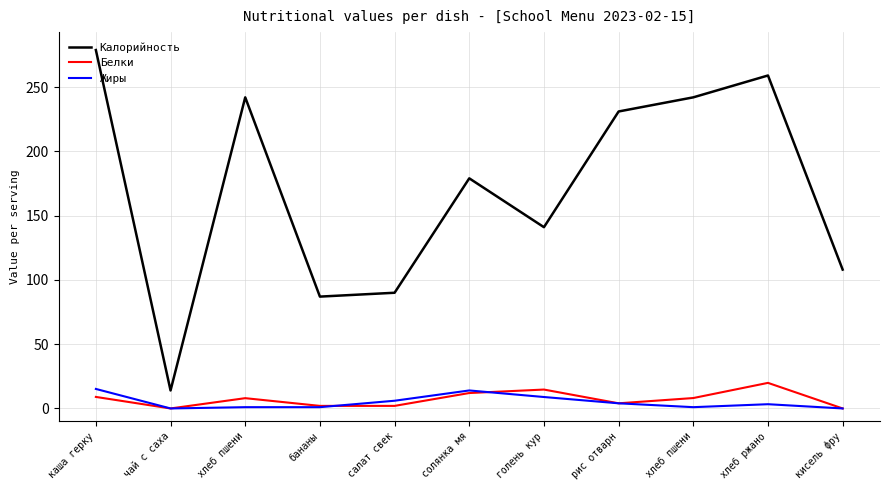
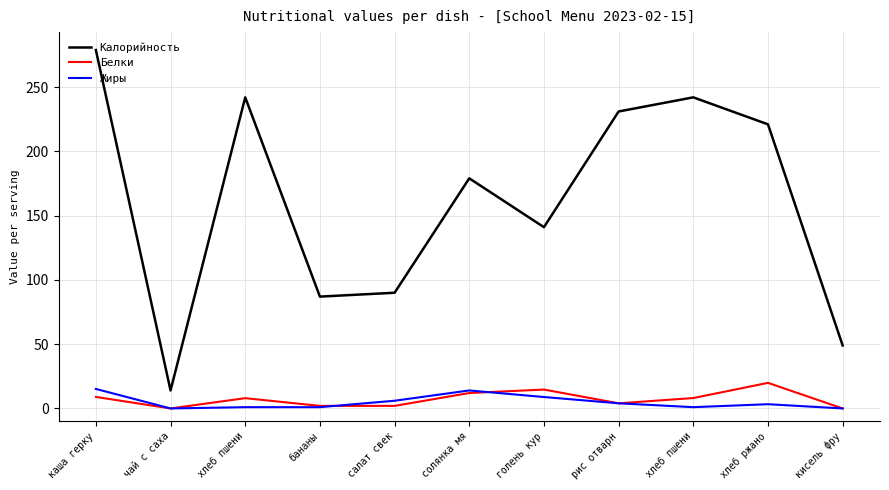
Калорийность, хлеб ржано: 259 -> 221
Калорийность, кисель фру: 108 -> 49
